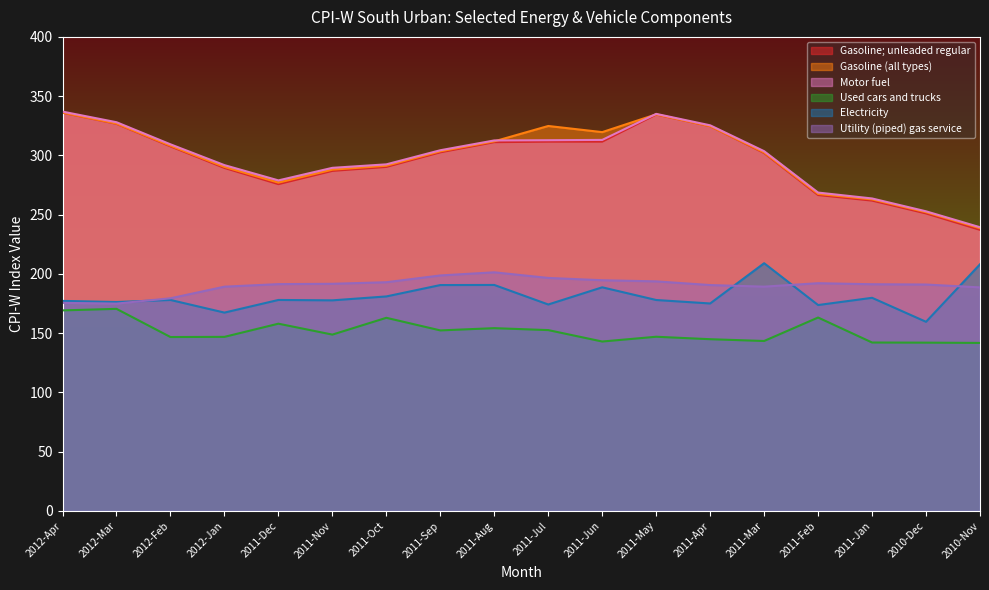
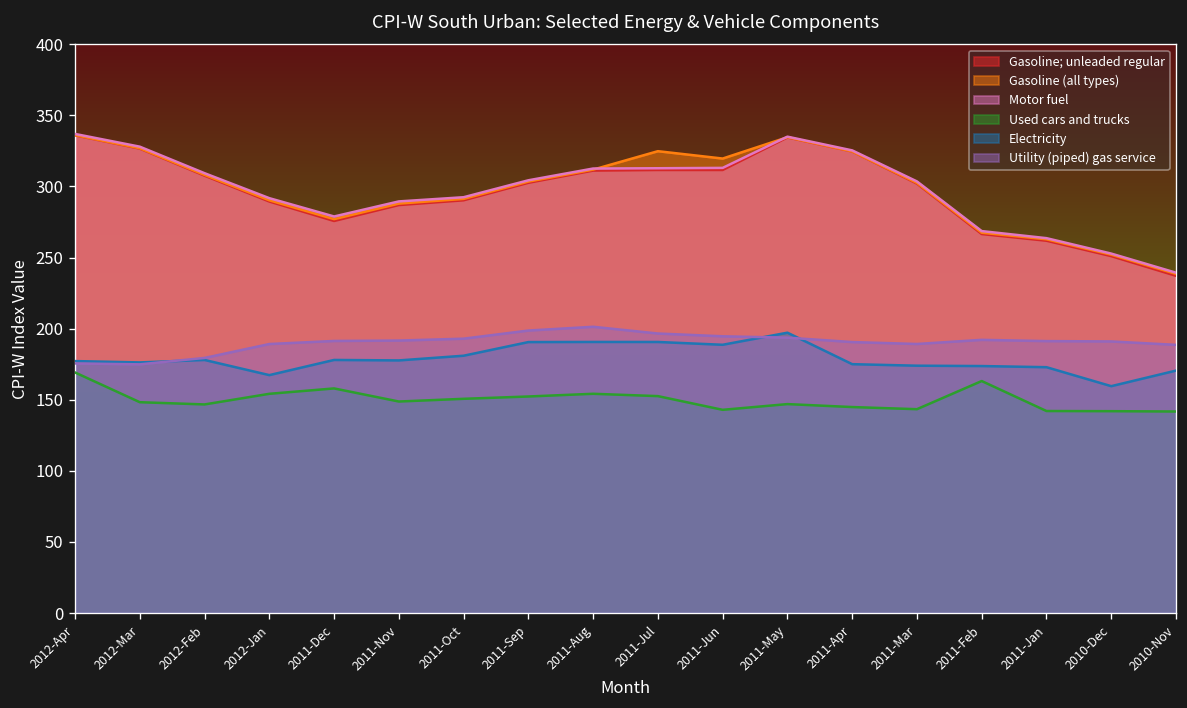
Used cars and trucks, 2012-Mar: 170 -> 148
Used cars and trucks, 2012-Jan: 147 -> 154
Used cars and trucks, 2011-Oct: 163 -> 151
Electricity, 2011-Jul: 174 -> 191
Electricity, 2011-May: 178 -> 197
Electricity, 2011-Mar: 209 -> 174
Electricity, 2011-Jan: 180 -> 173
Electricity, 2010-Nov: 208 -> 171
